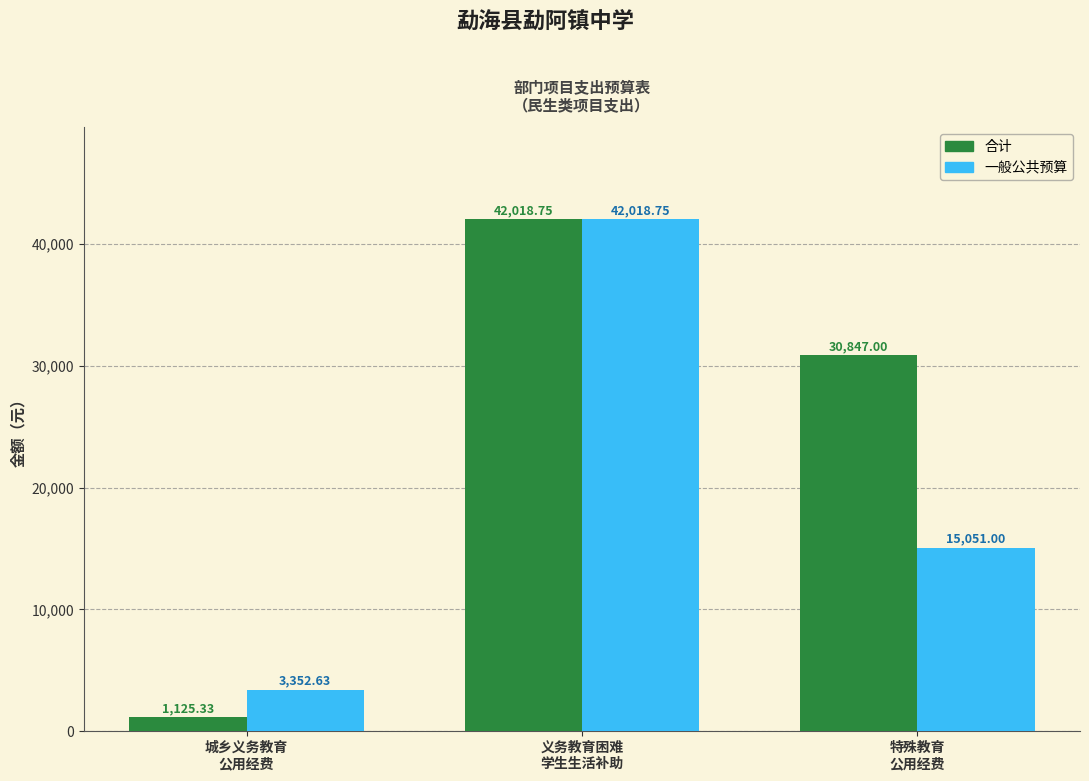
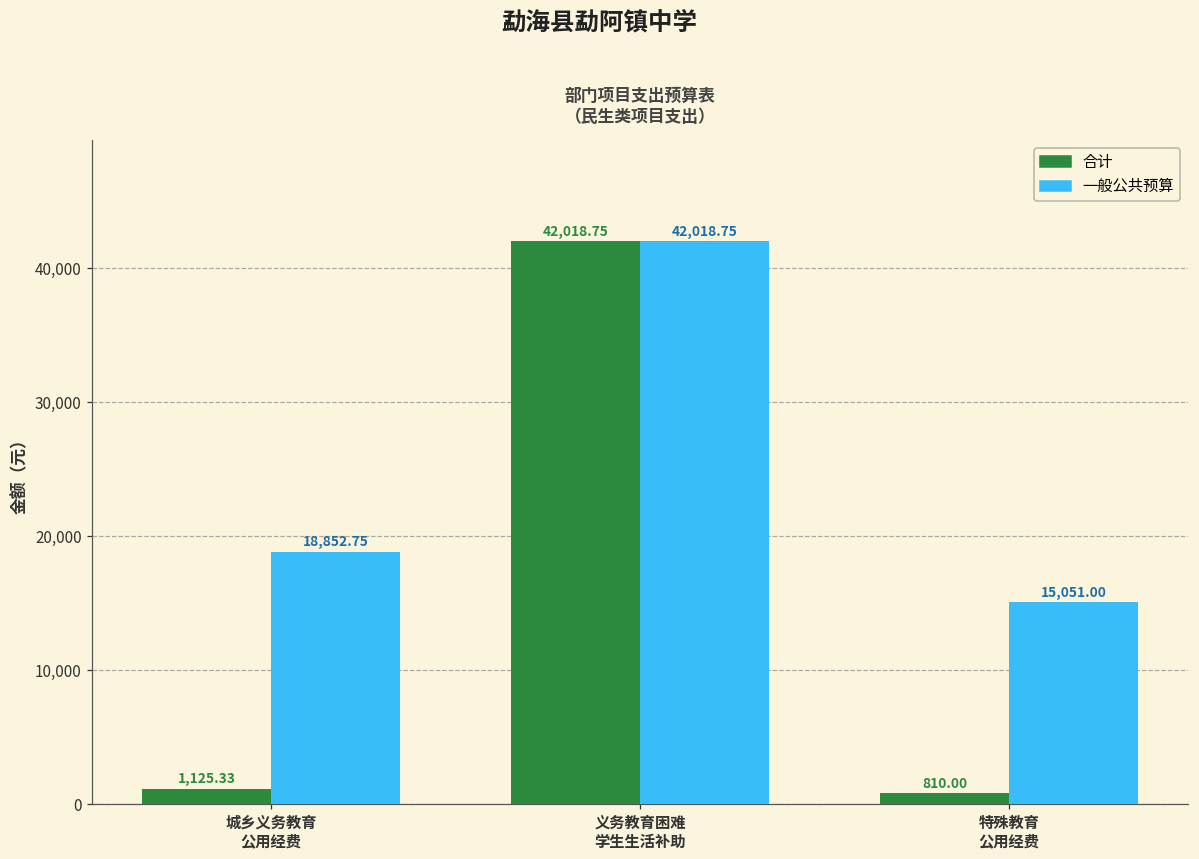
一般公共预算, 城乡义务教育 公用经费: 3,352.63 -> 18,852.75
合计, 特殊教育 公用经费: 30,847.00 -> 810.00
